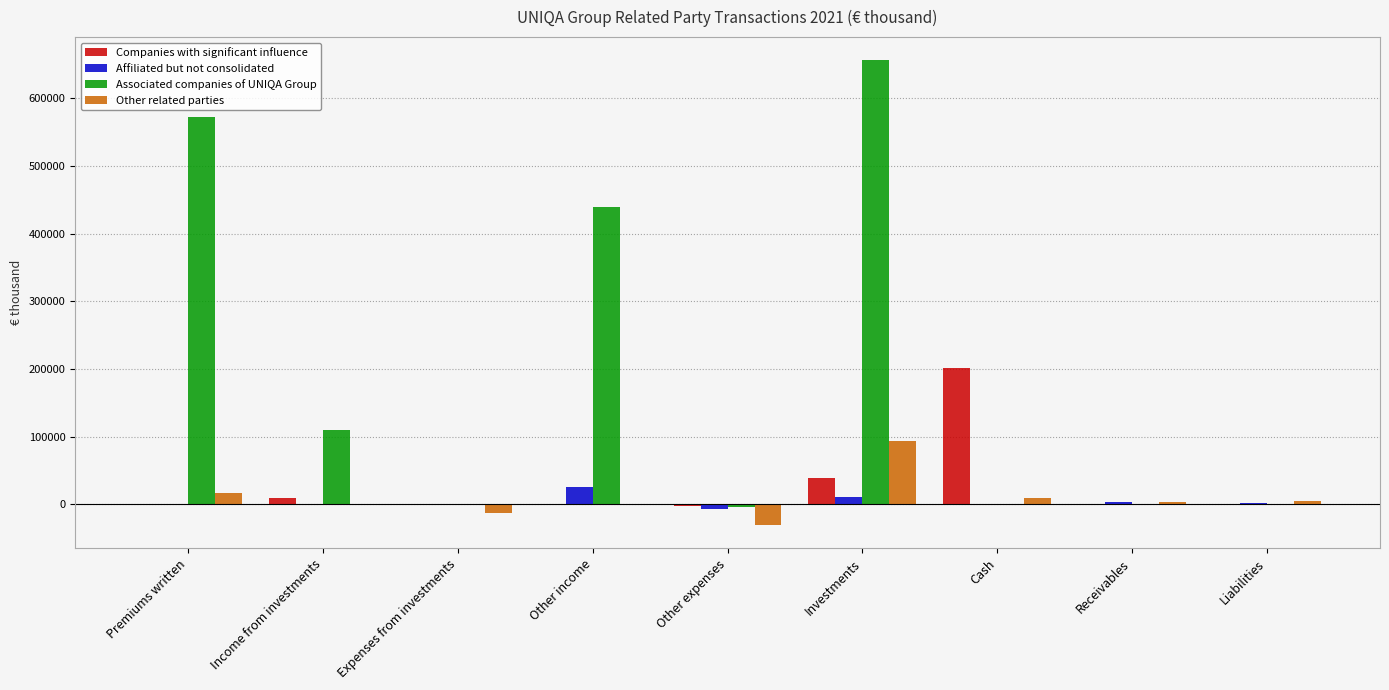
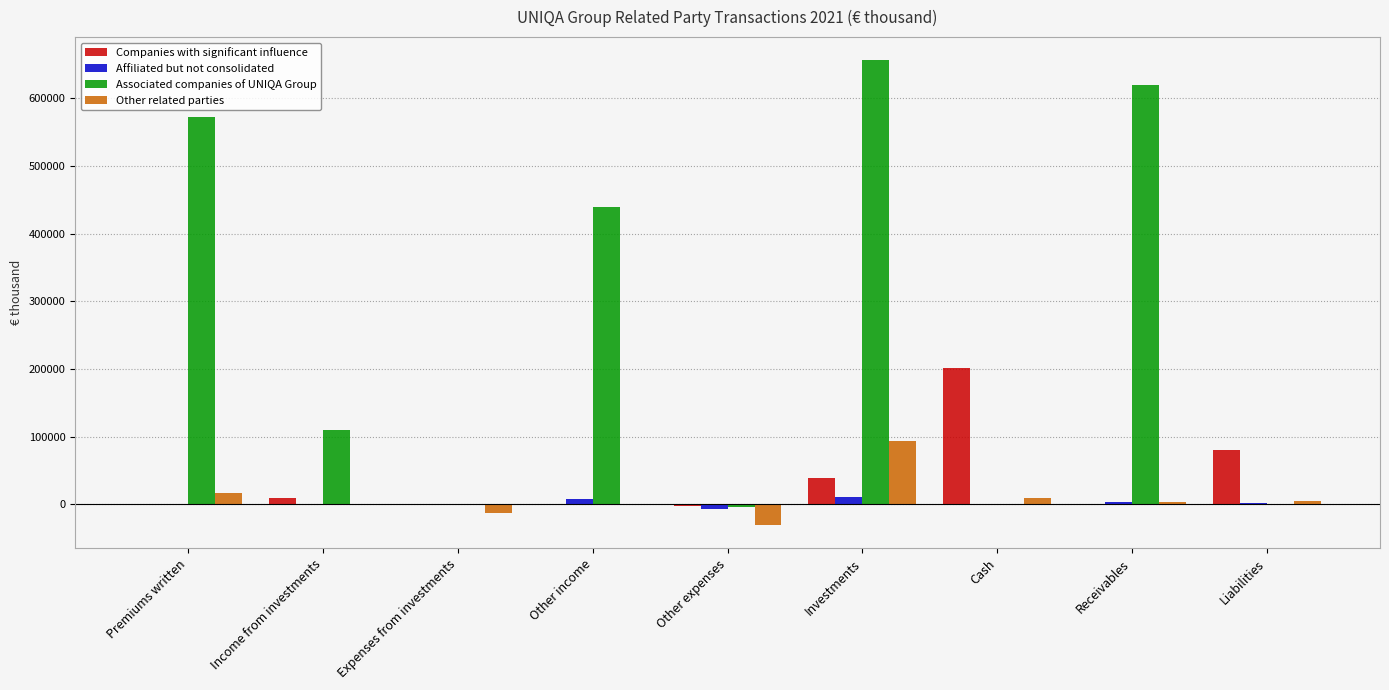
Affiliated but not consolidated, Other income: 30000 -> 10000
Associated companies of UNIQA Group, Receivables: 0 -> 620000
Companies with significant influence, Liabilities: 0 -> 80000
